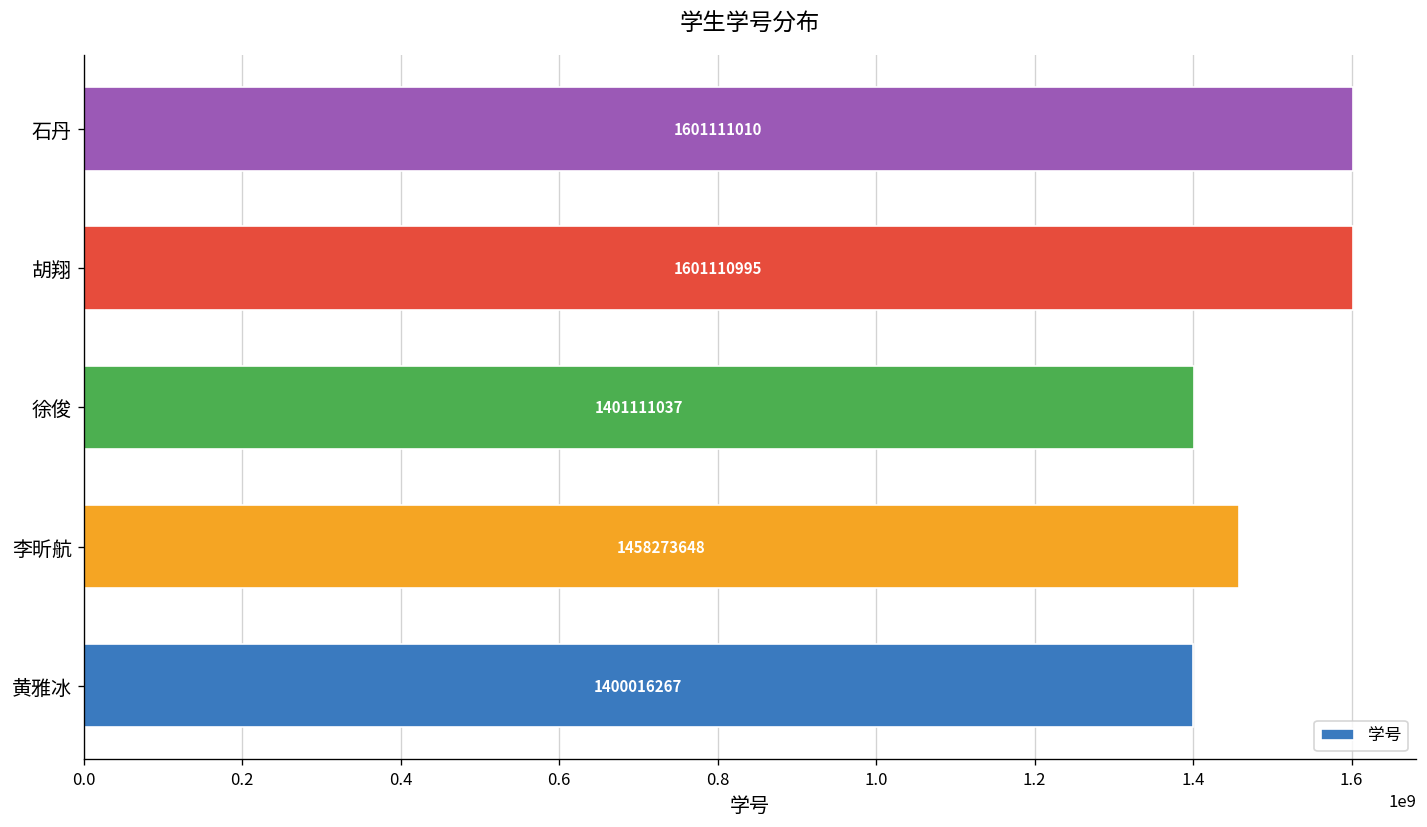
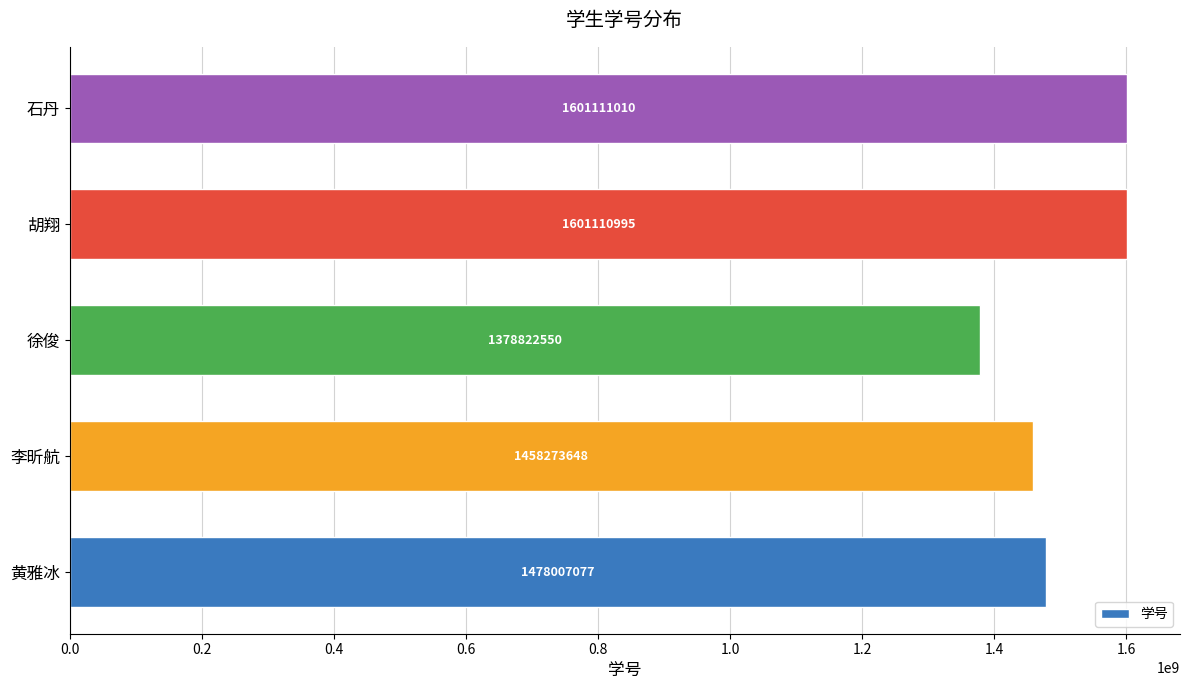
徐俊: 1401111037 -> 1378822550
黄雅冰: 1400016267 -> 1478007077
